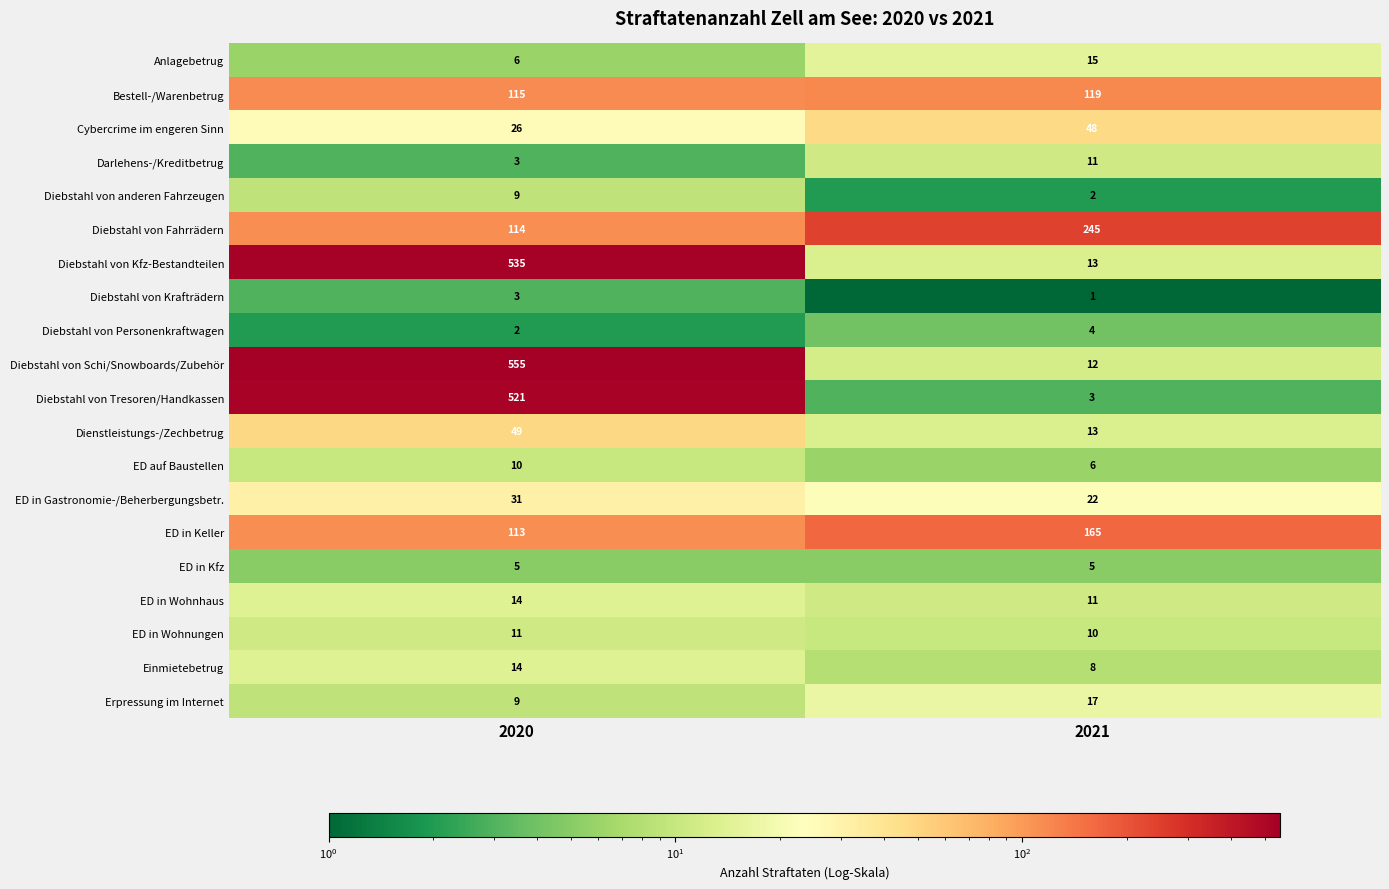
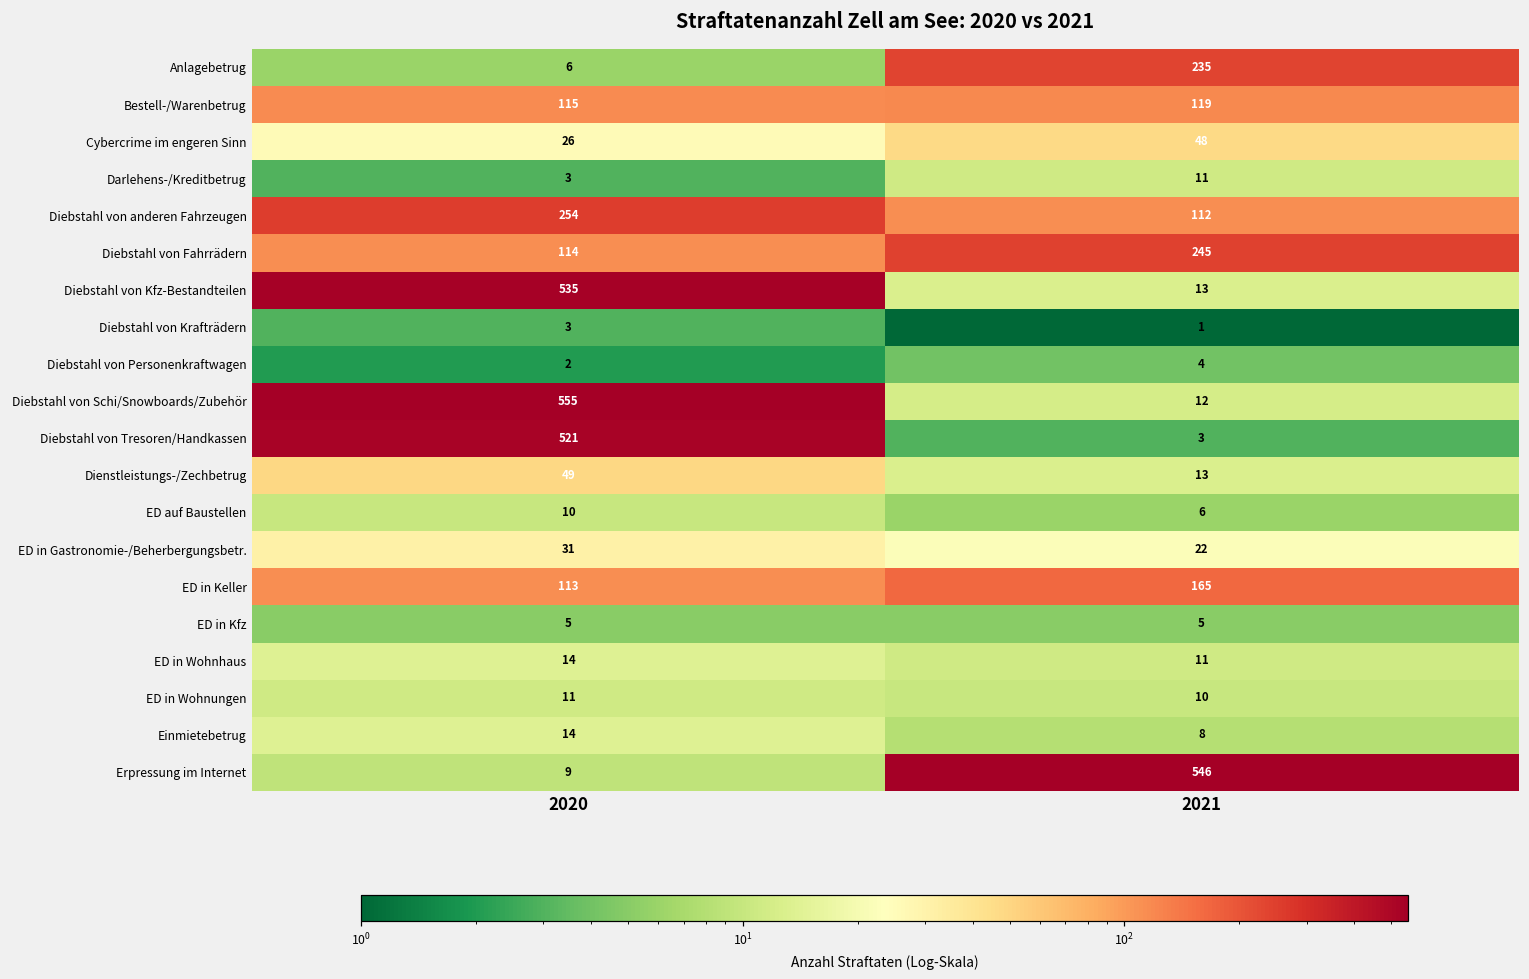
Anlagebetrug, 2021: 15 -> 235
Diebstahl von anderen Fahrzeugen, 2020: 9 -> 254
Diebstahl von anderen Fahrzeugen, 2021: 2 -> 112
Erpressung im Internet, 2021: 17 -> 546
